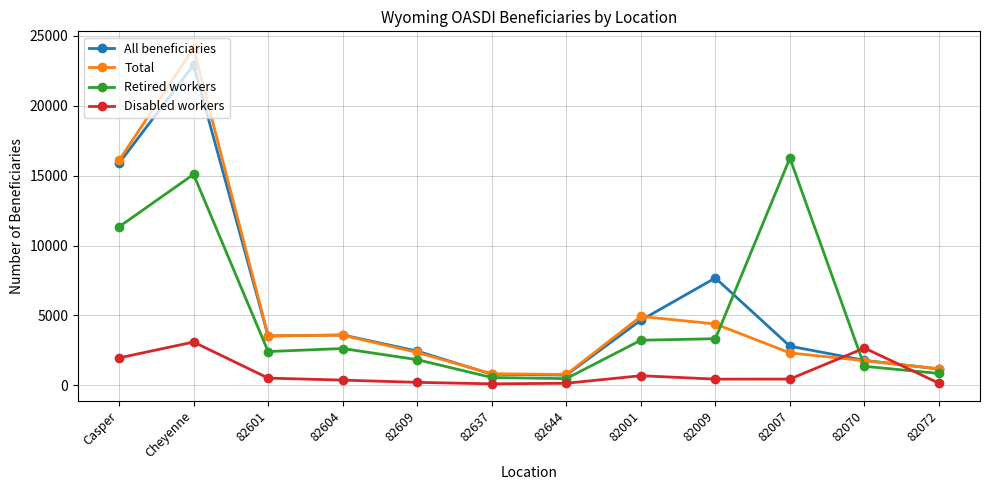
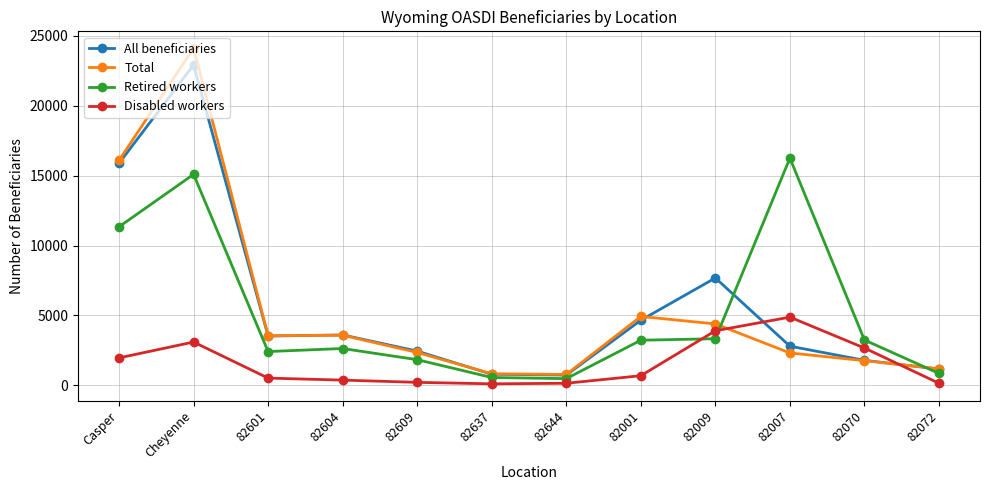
Disabled workers, 82009: 400 -> 3900
Disabled workers, 82007: 500 -> 4900
Retired workers, 82070: 1400 -> 3200
